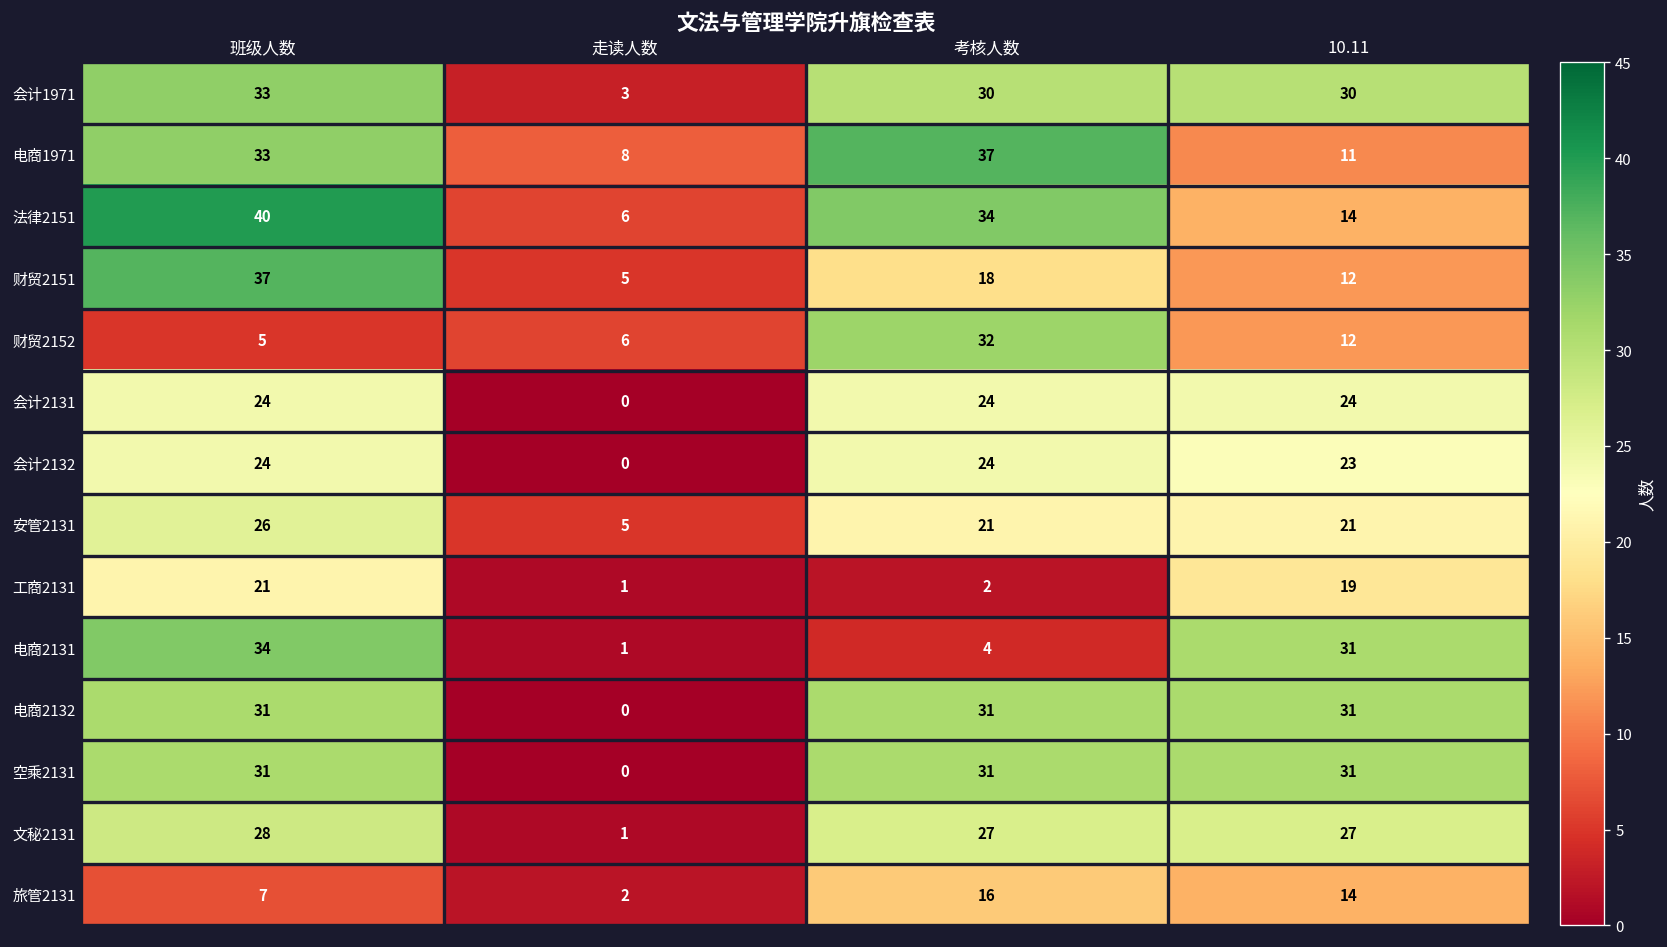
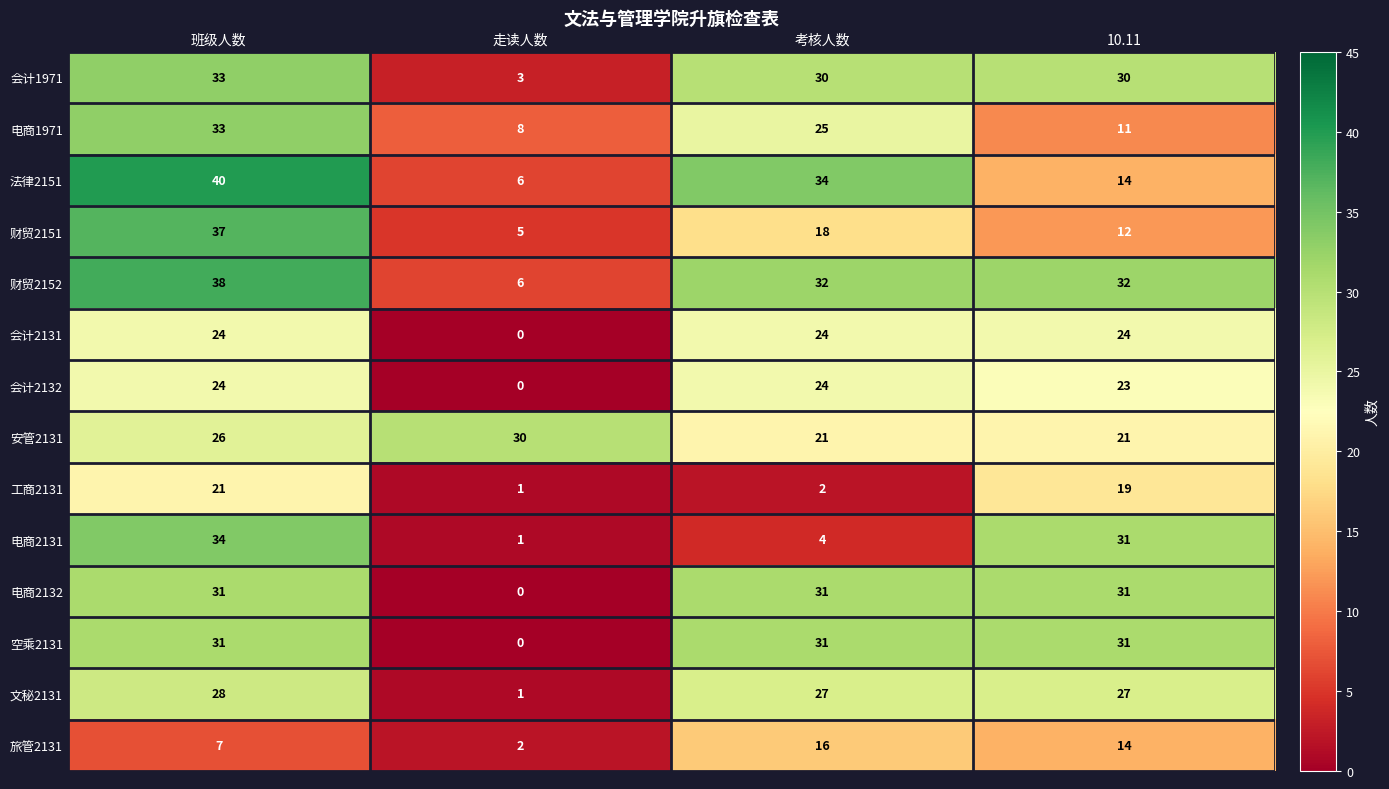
电商1971, 考核人数: 37 -> 25
财贸2152, 班级人数: 5 -> 38
财贸2152, 10.11: 12 -> 32
安管2131, 走读人数: 5 -> 30
